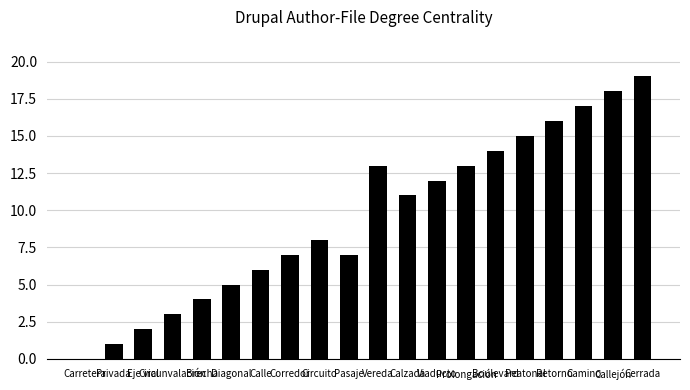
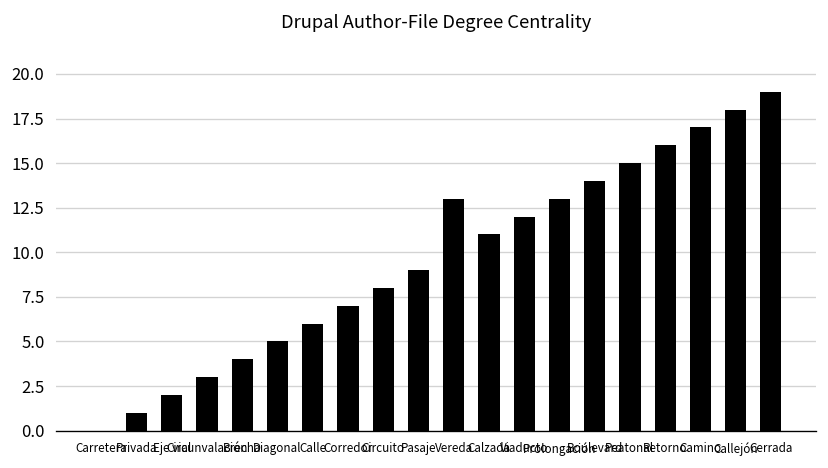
Pasaje: 7 -> 9
